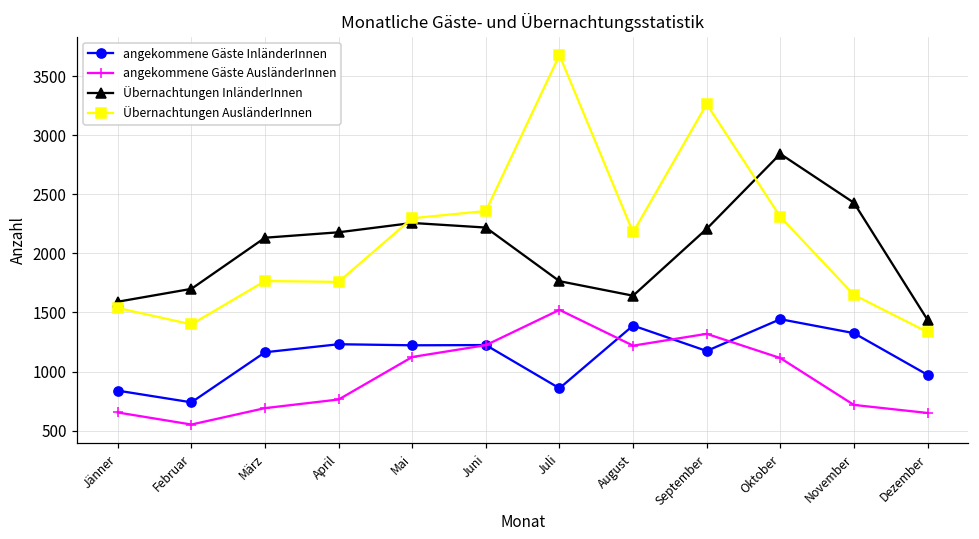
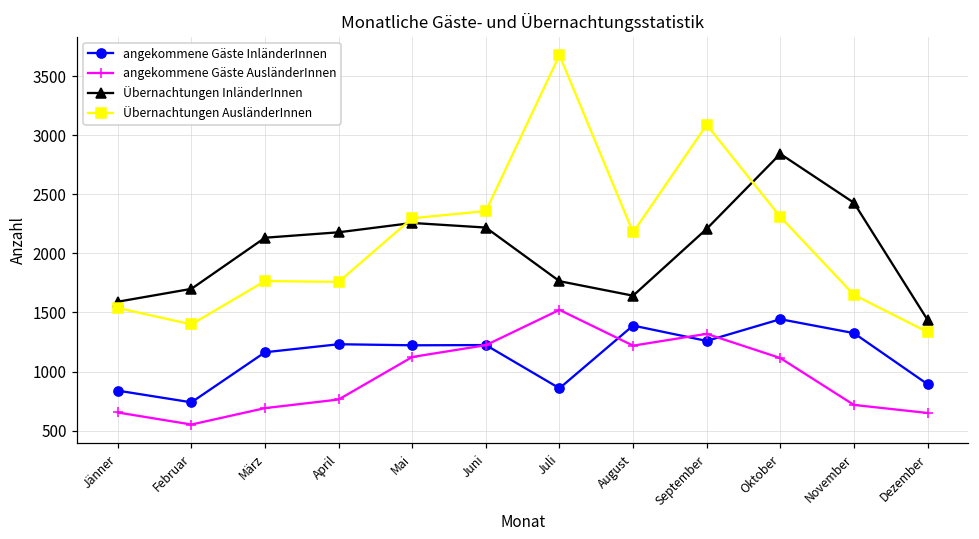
angekommene Gäste InländerInnen, September: 1170 -> 1260
Übernachtungen AusländerInnen, September: 3270 -> 3090
angekommene Gäste InländerInnen, Dezember: 970 -> 890
